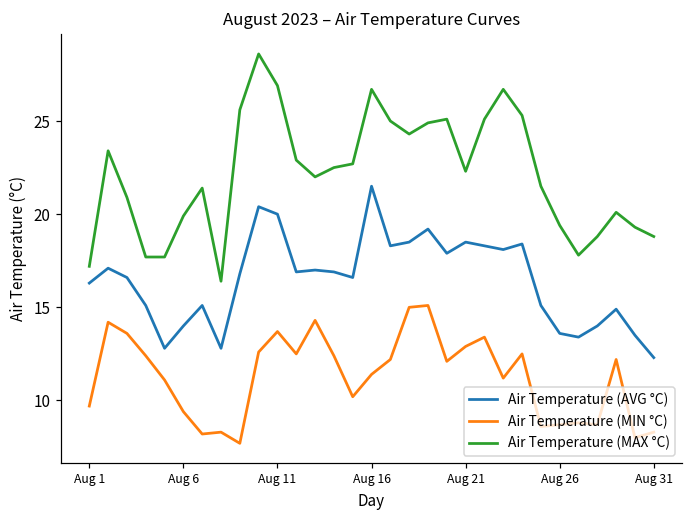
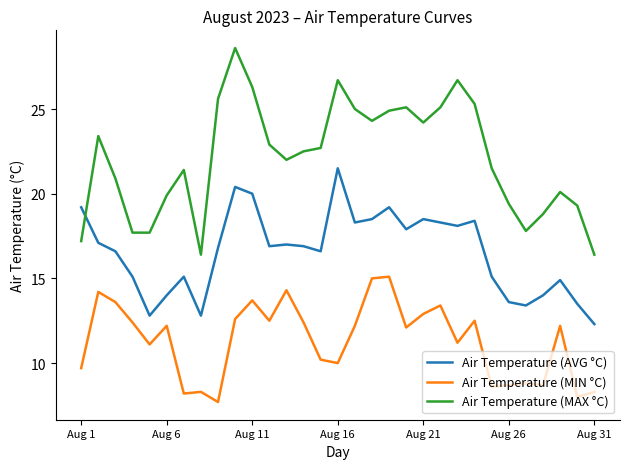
Air Temperature (AVG °C), Aug 1: 16.3 -> 19.2
Air Temperature (MIN °C), Aug 6: 9.4 -> 12.2
Air Temperature (MAX °C), Aug 11: 26.9 -> 26.3
Air Temperature (MIN °C), Aug 16: 11.4 -> 10.0
Air Temperature (MAX °C), Aug 21: 22.3 -> 24.2
Air Temperature (MAX °C), Aug 31: 18.8 -> 16.4
